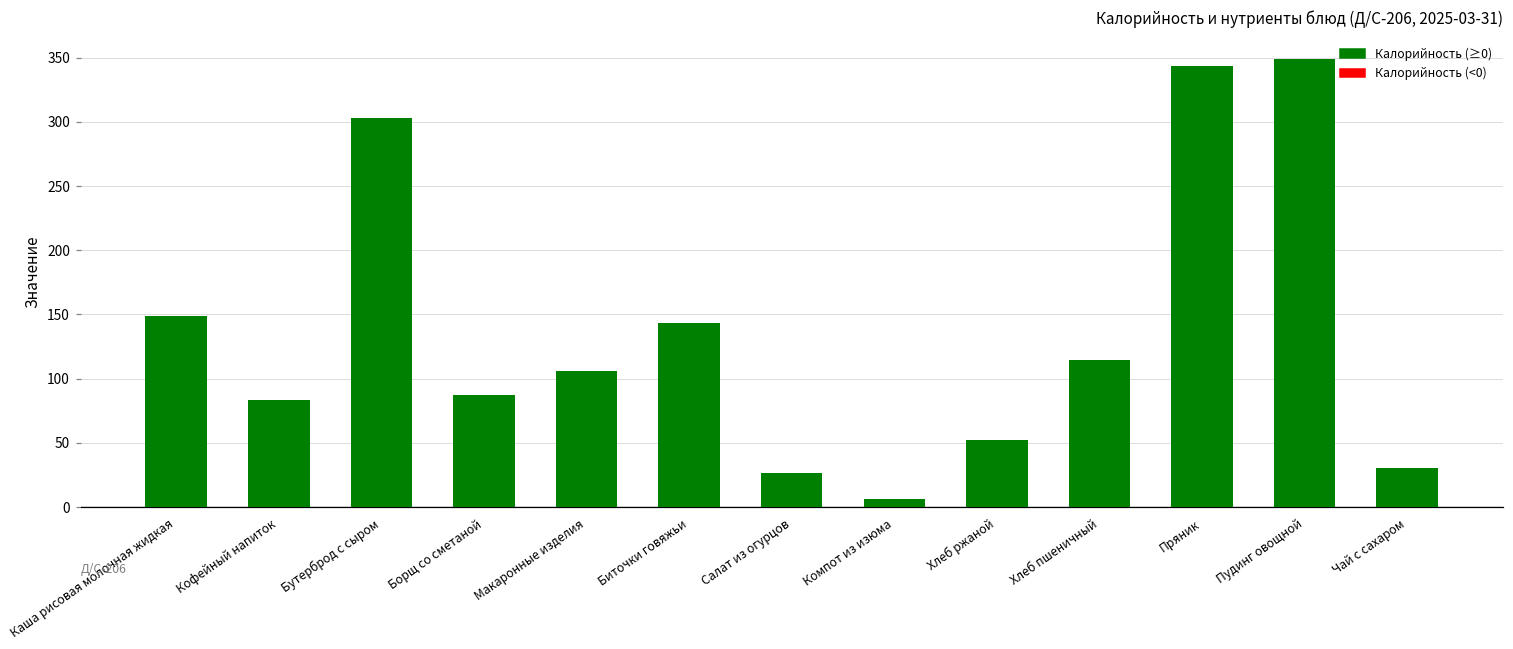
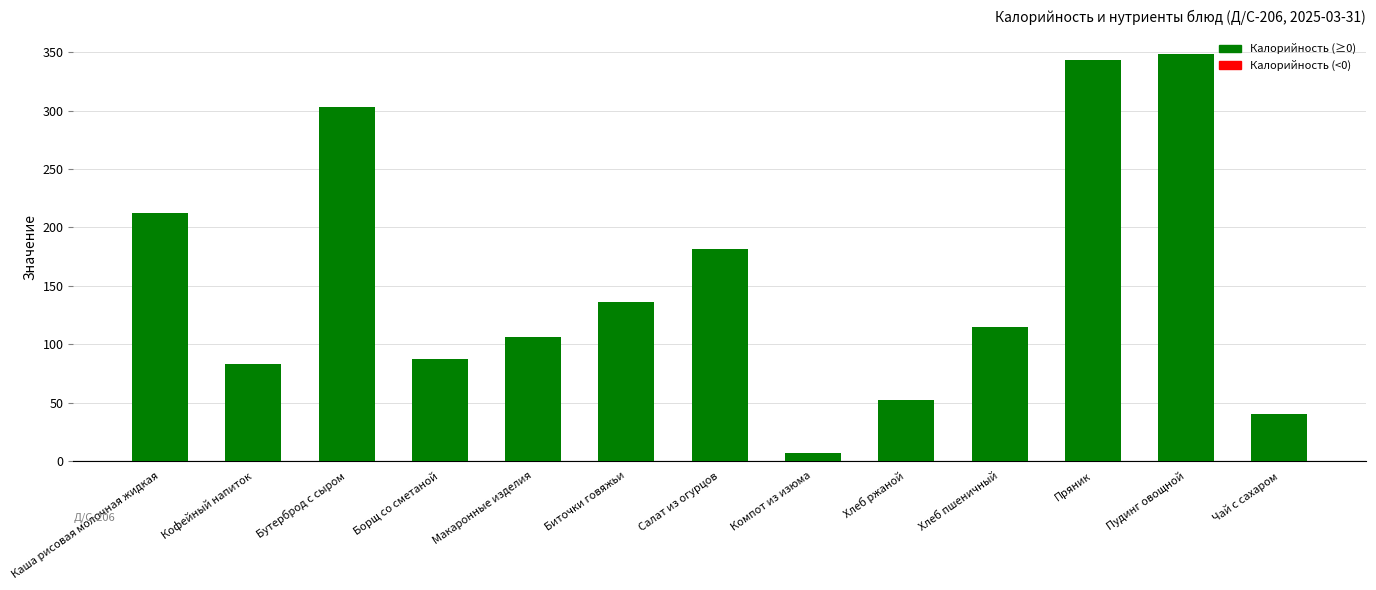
Каша рисовая молочная жидкая: 149 -> 213
Биточки говяжьи: 143 -> 136
Салат из огурцов: 27 -> 181
Чай с сахаром: 31 -> 40
